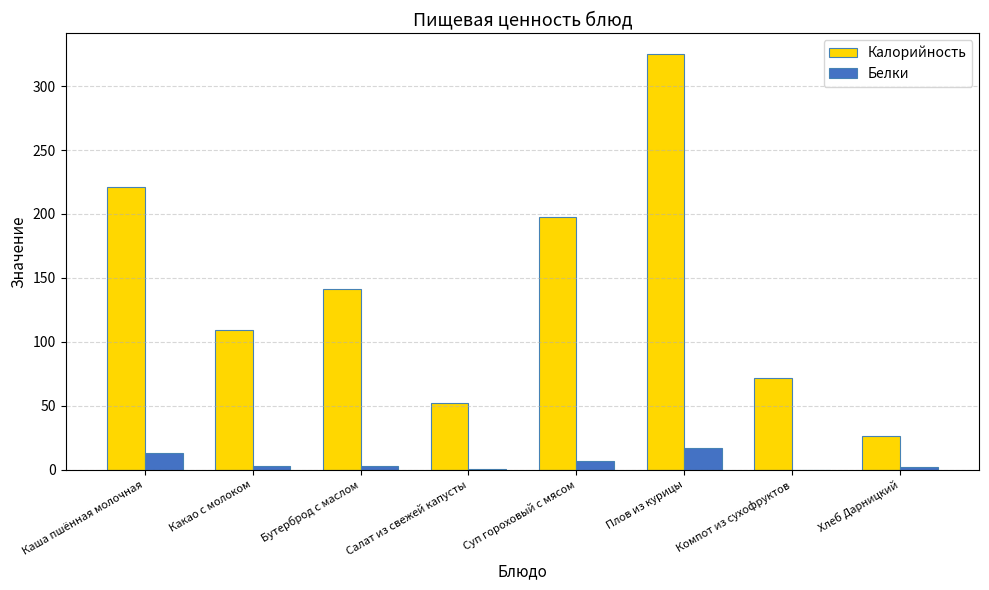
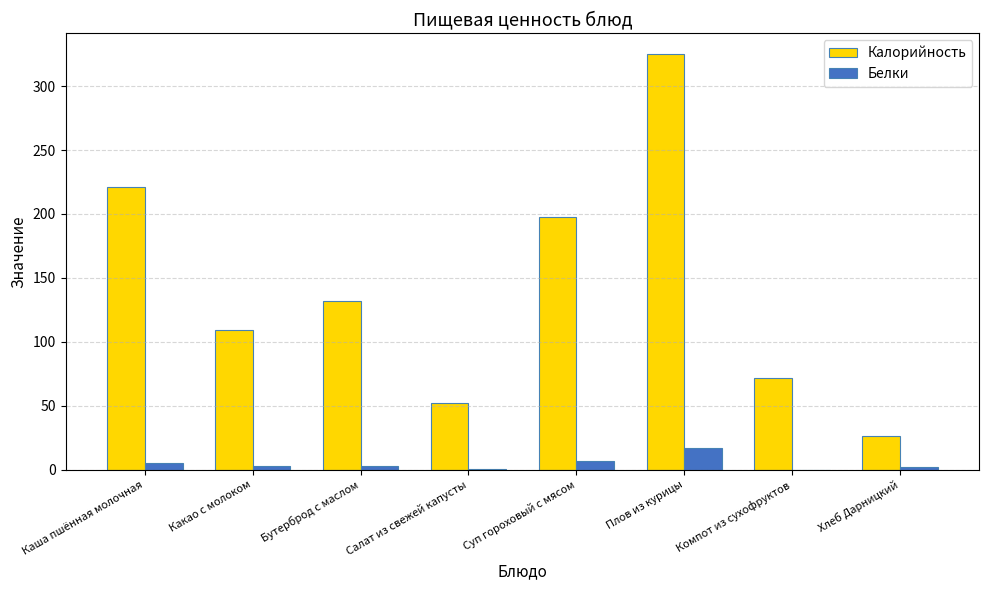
Белки, Каша пшённая молочная: 13 -> 5
Калорийность, Бутерброд с маслом: 141 -> 132
